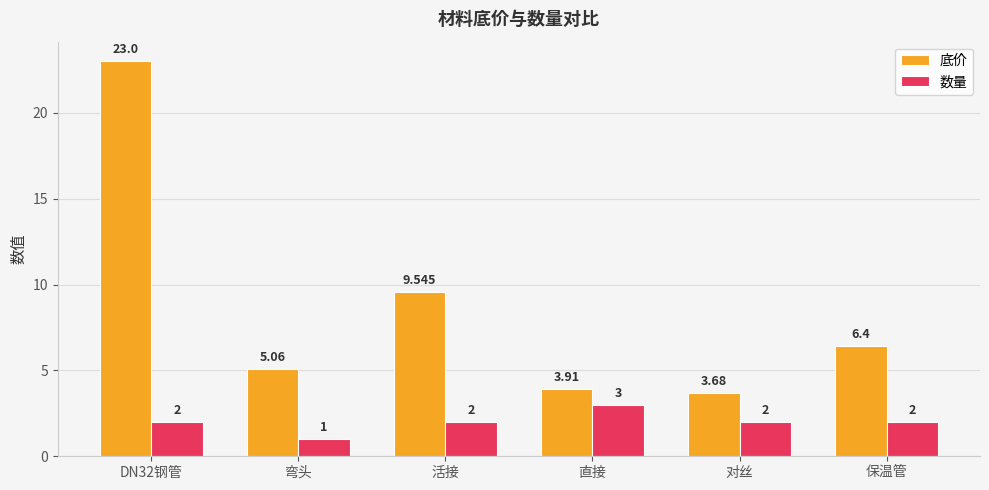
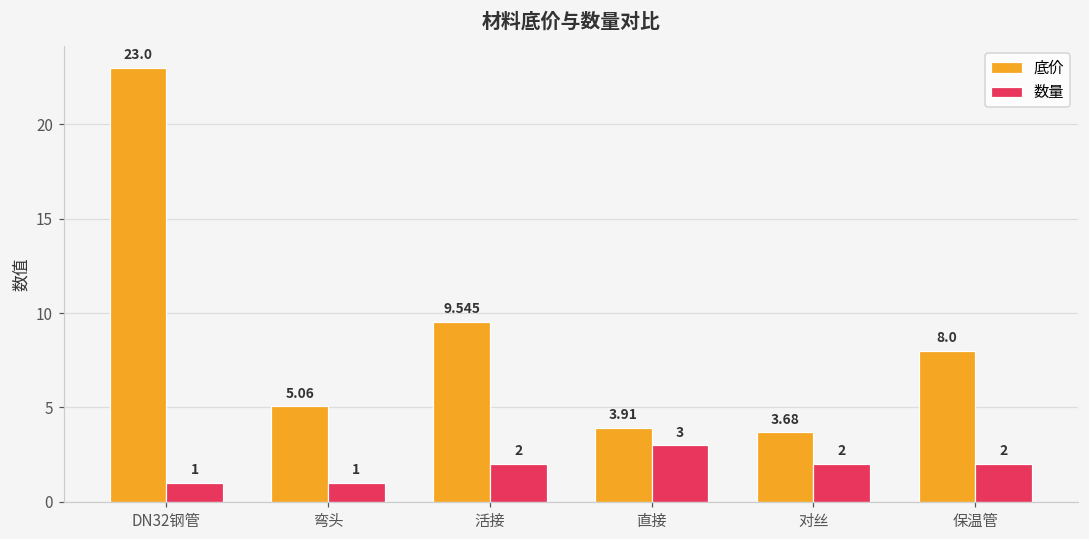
数量, DN32钢管: 2 -> 1
底价, 保温管: 6.4 -> 8.0
